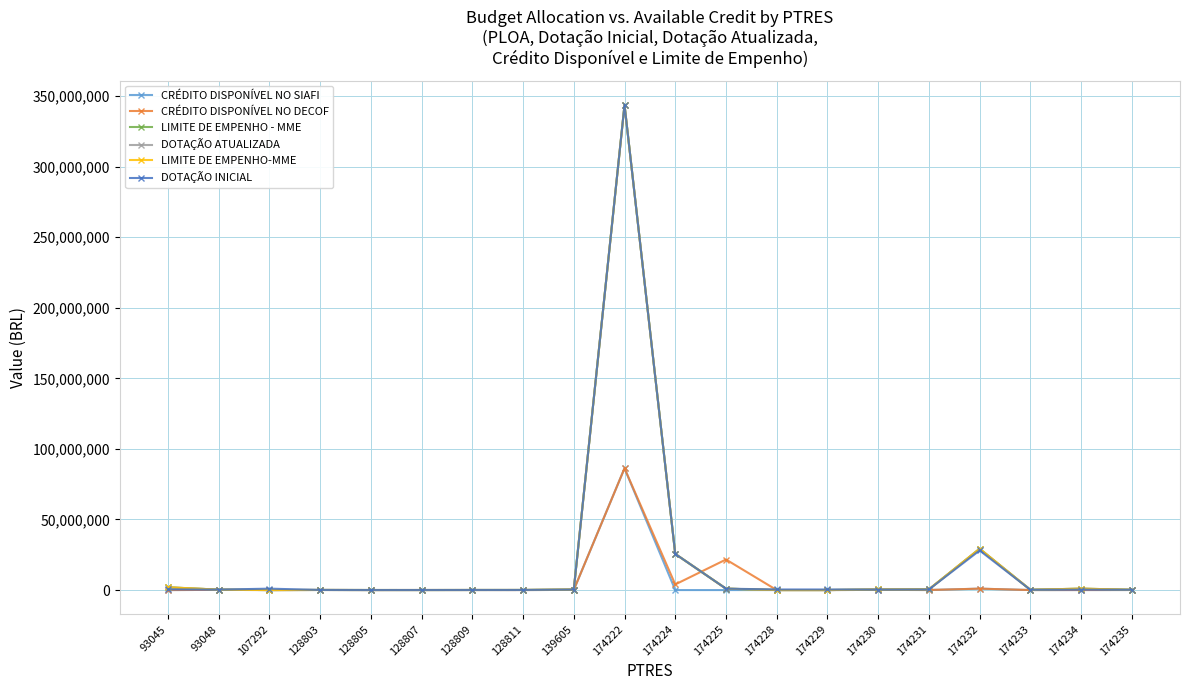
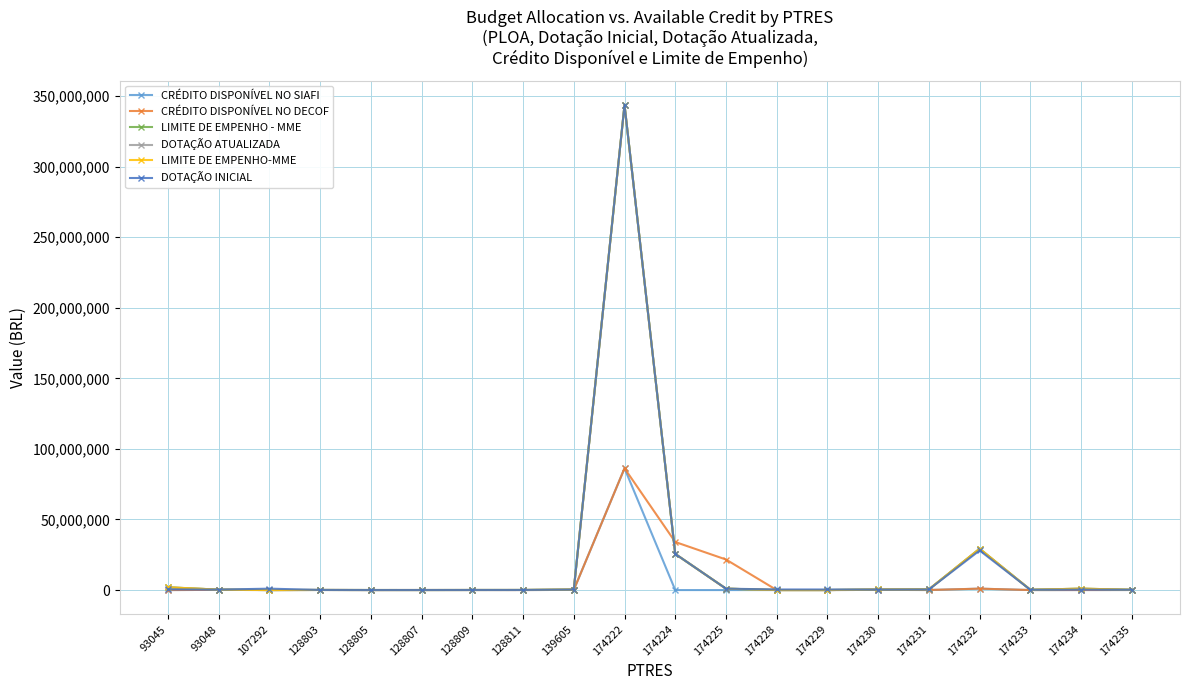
CRÉDITO DISPONÍVEL NO DECOF, 174224: 4,000,000 -> 34,000,000
